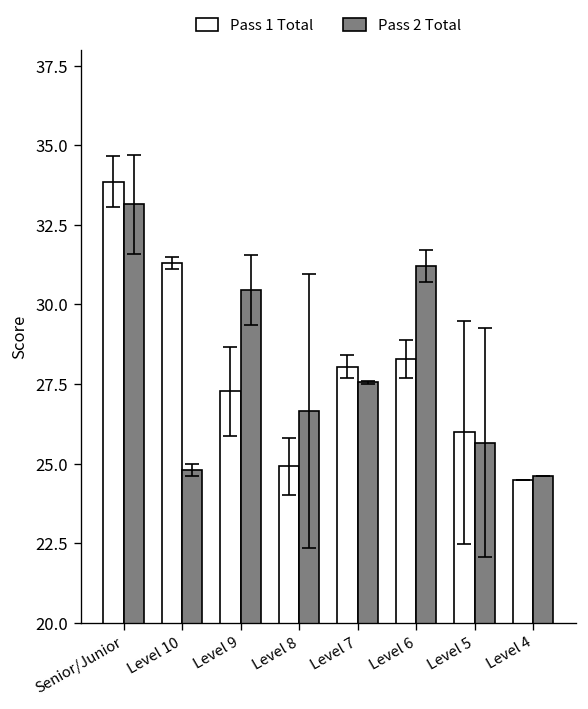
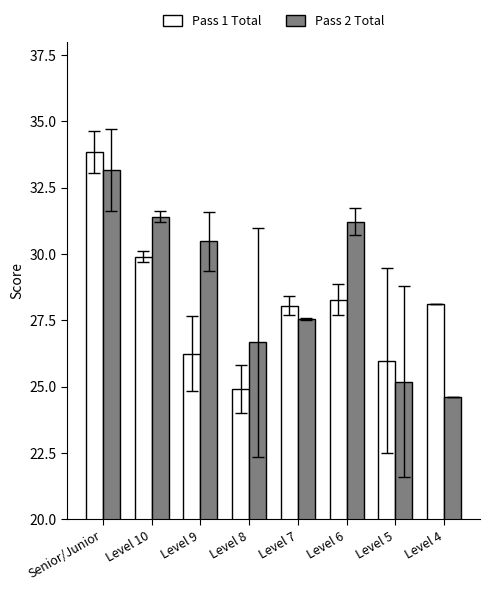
Pass 1 Total, Level 10: 31.3 -> 29.9
Pass 2 Total, Level 10: 24.8 -> 31.4
Pass 1 Total, Level 9: 27.3 -> 26.2
Pass 2 Total, Level 5: 25.7 -> 25.2
Pass 1 Total, Level 4: 24.5 -> 28.1
